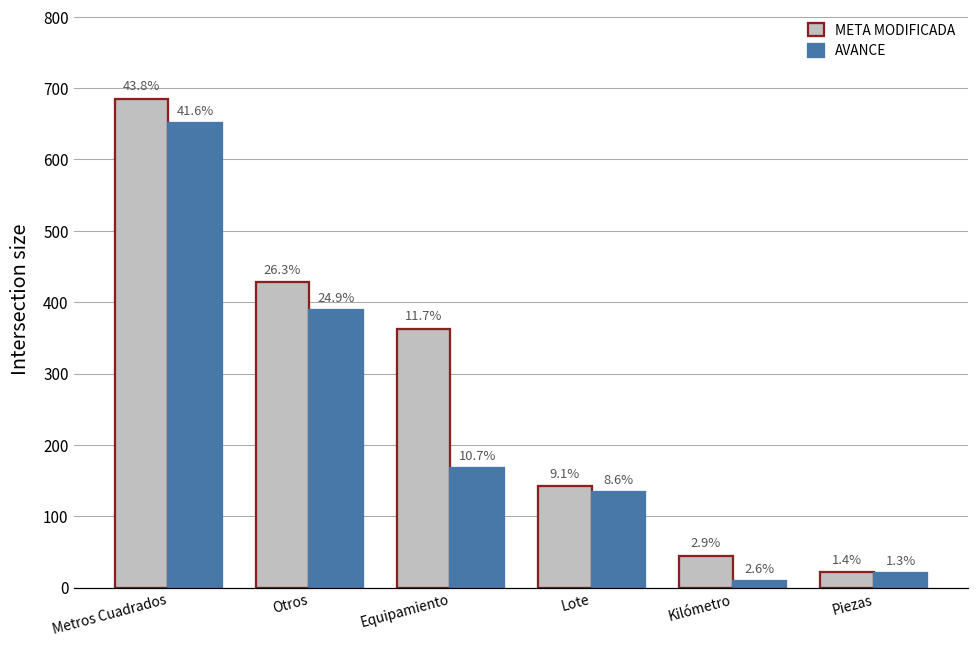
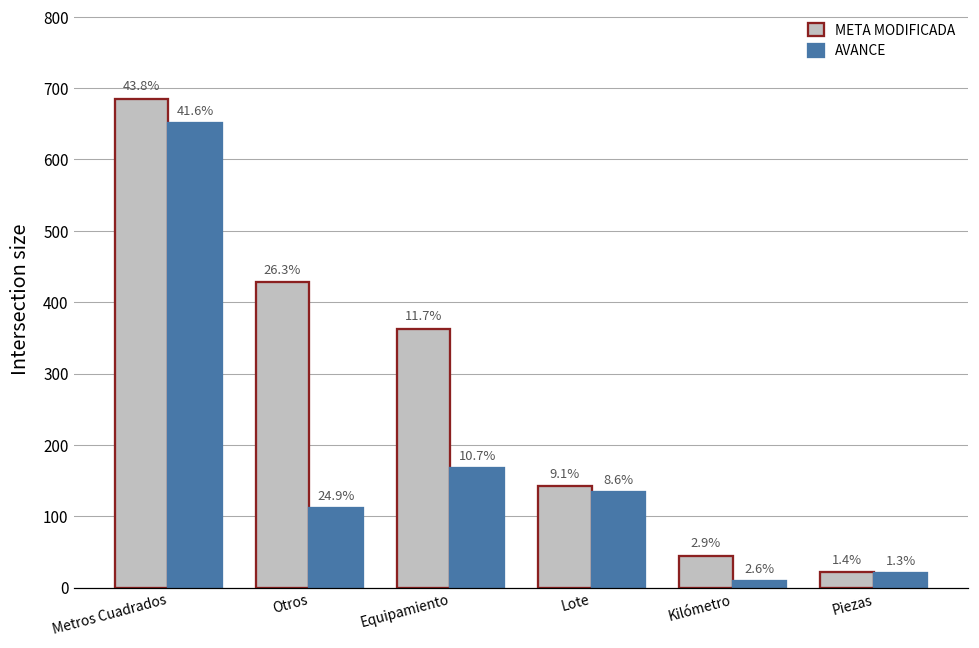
AVANCE, Otros: 390 -> 110
